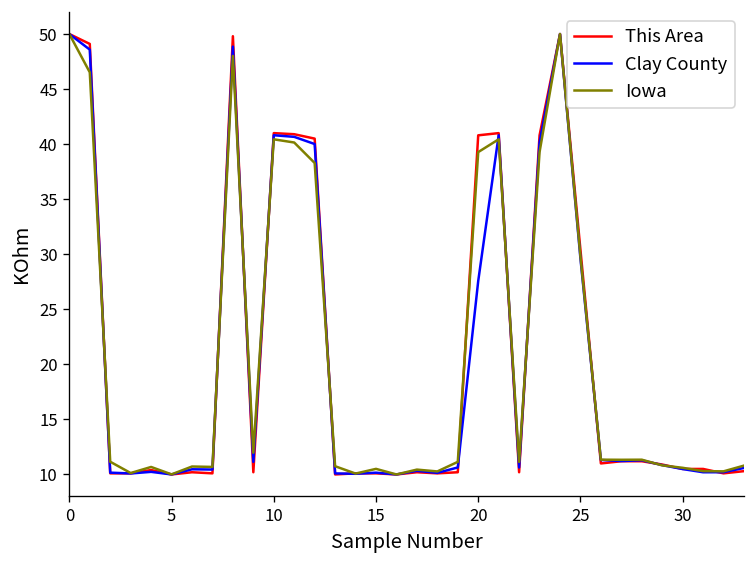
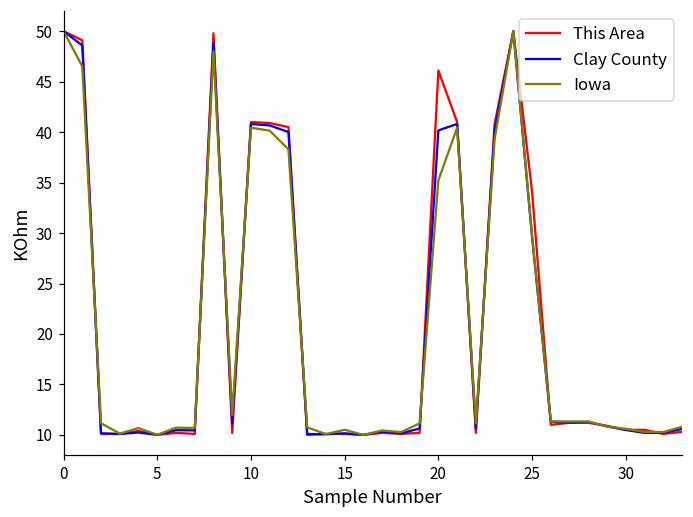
This Area, 20: 41 -> 46
Clay County, 20: 28 -> 40
Iowa, 20: 39 -> 35
This Area, 25: 30 -> 34
